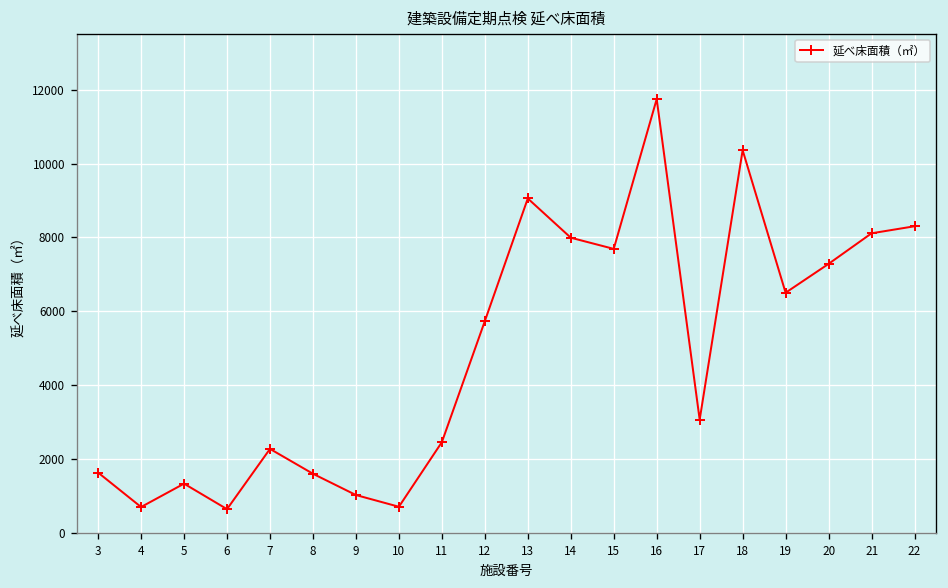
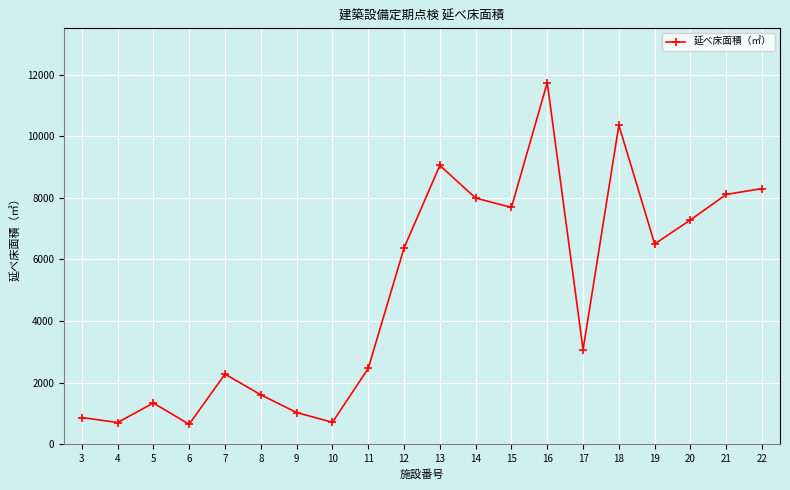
3: 1600 -> 900
12: 5700 -> 6400
